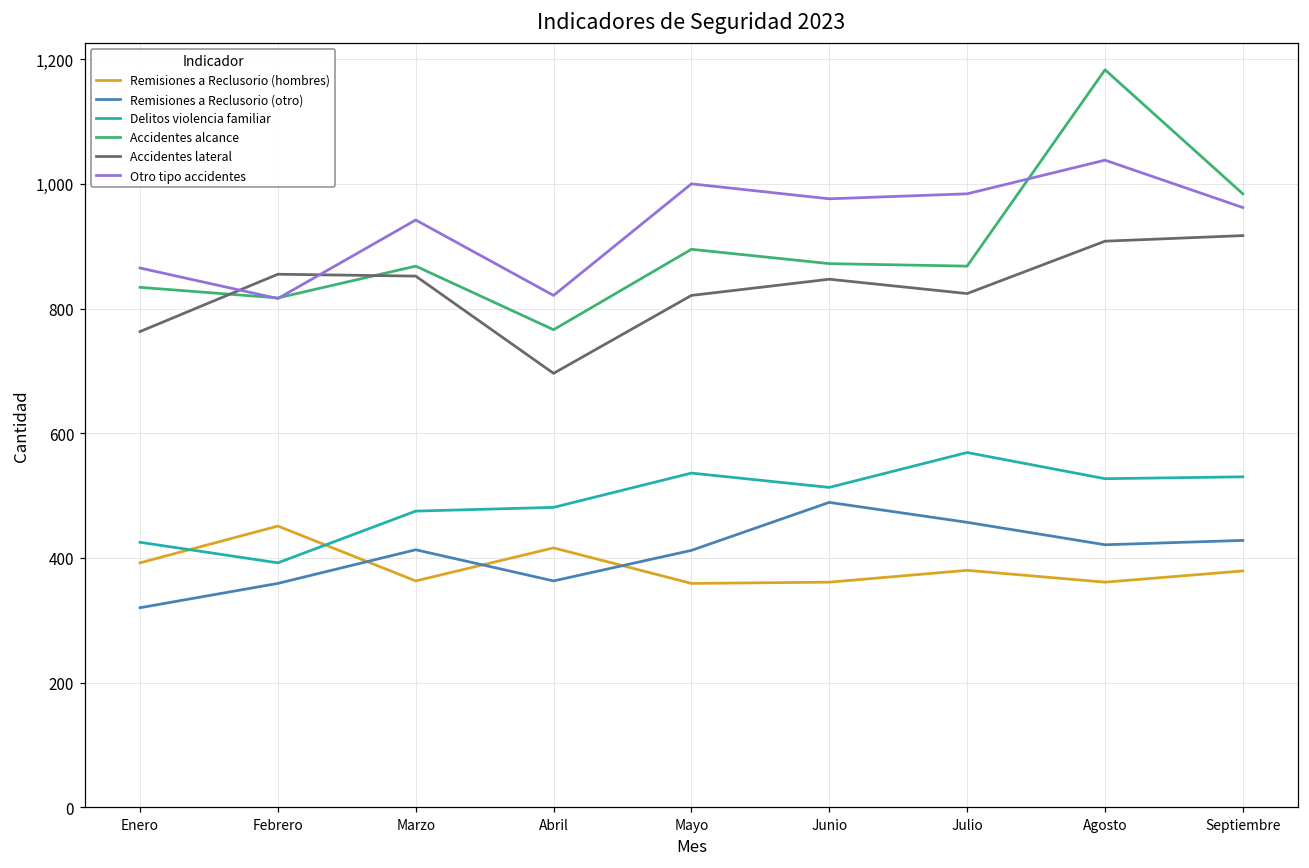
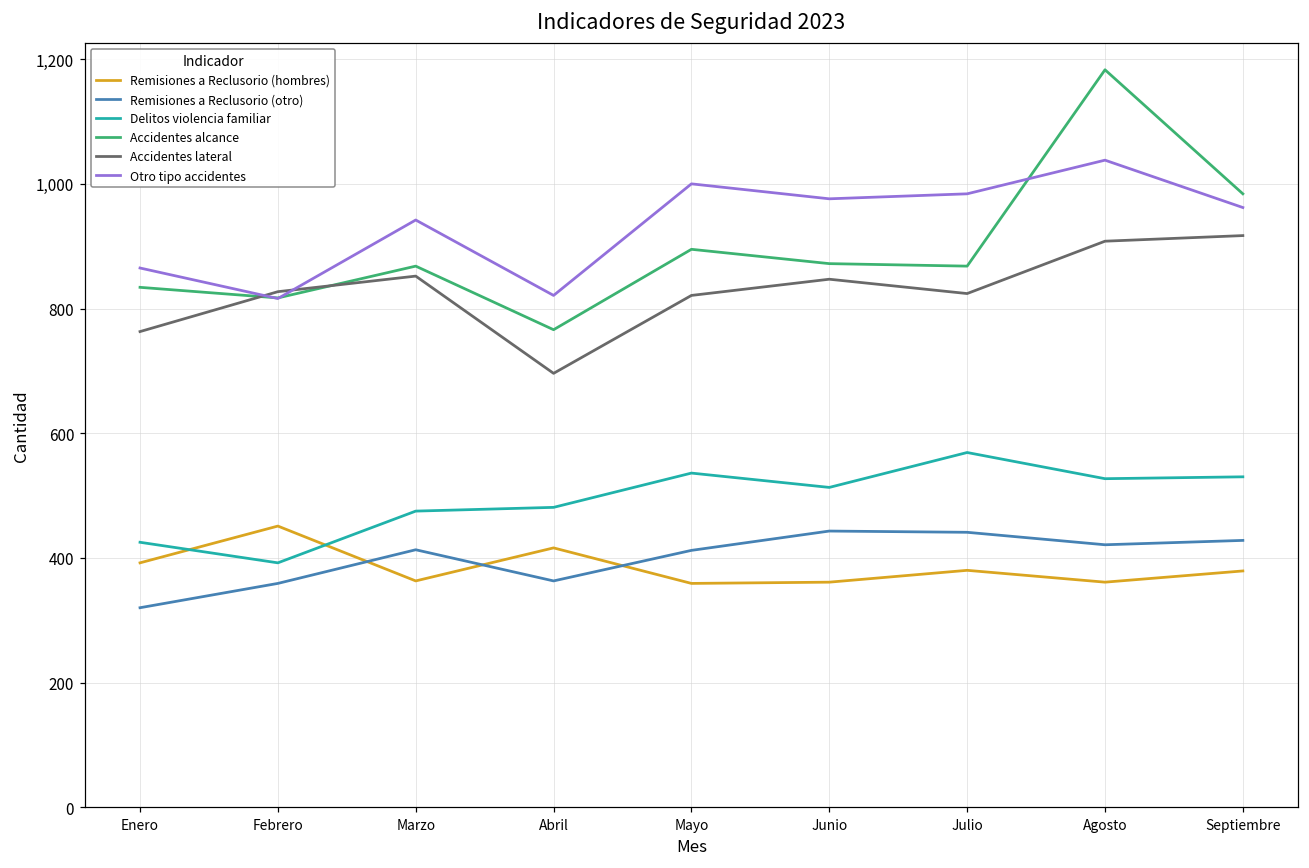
Accidentes lateral, Febrero: 860 -> 830
Remisiones a Reclusorio (otro), Junio: 490 -> 440
Remisiones a Reclusorio (otro), Julio: 460 -> 440
